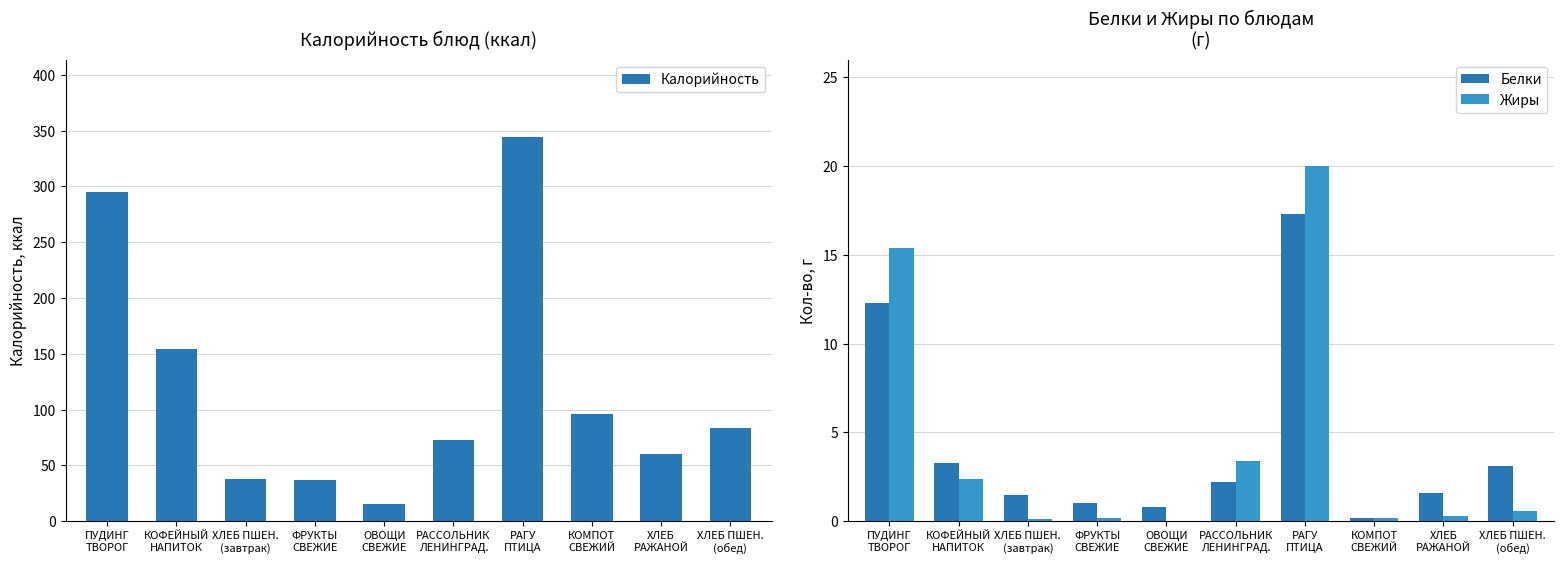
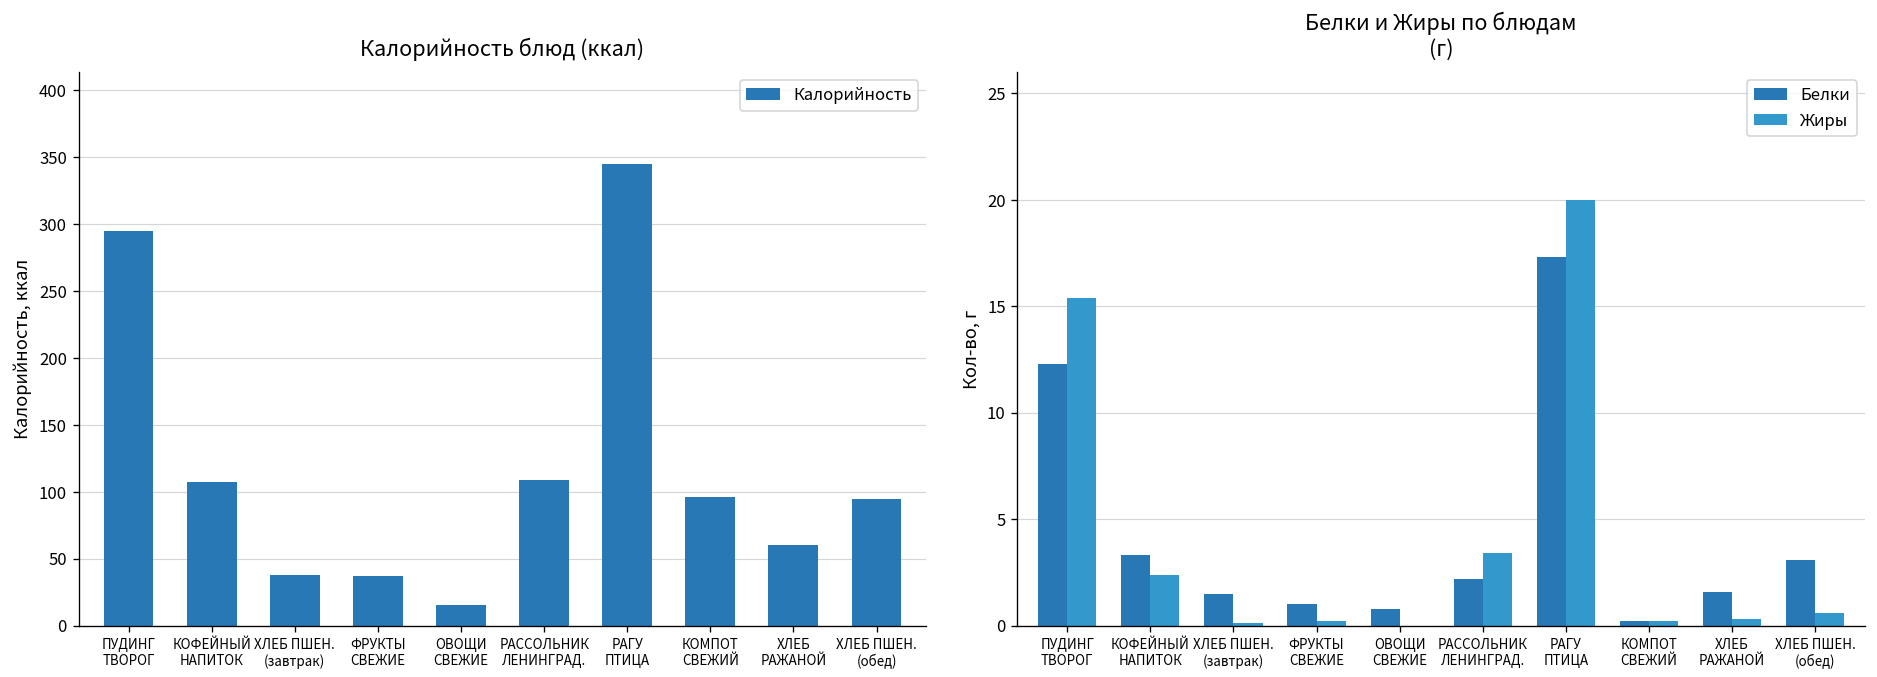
Калорийность блюд (ккал), КОФЕЙНЫЙ НАПИТОК: 154 -> 107
Калорийность блюд (ккал), РАССОЛЬНИК ЛЕНИНГРАД.: 73 -> 109
Калорийность блюд (ккал), ХЛЕБ ПШЕН. (обед): 83 -> 95
